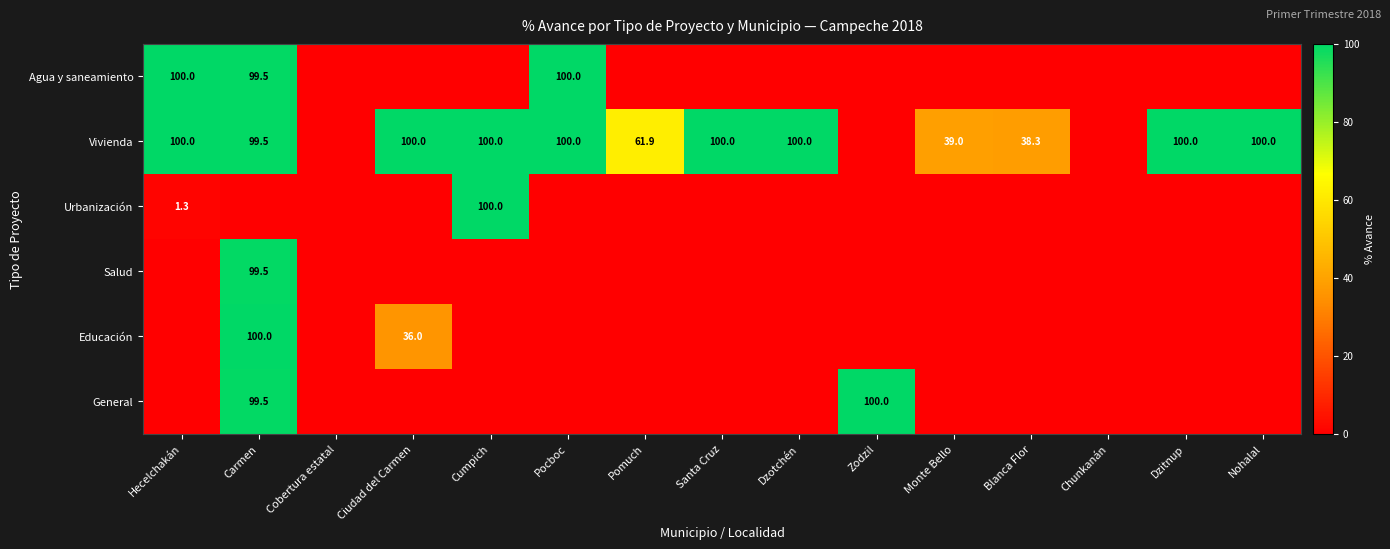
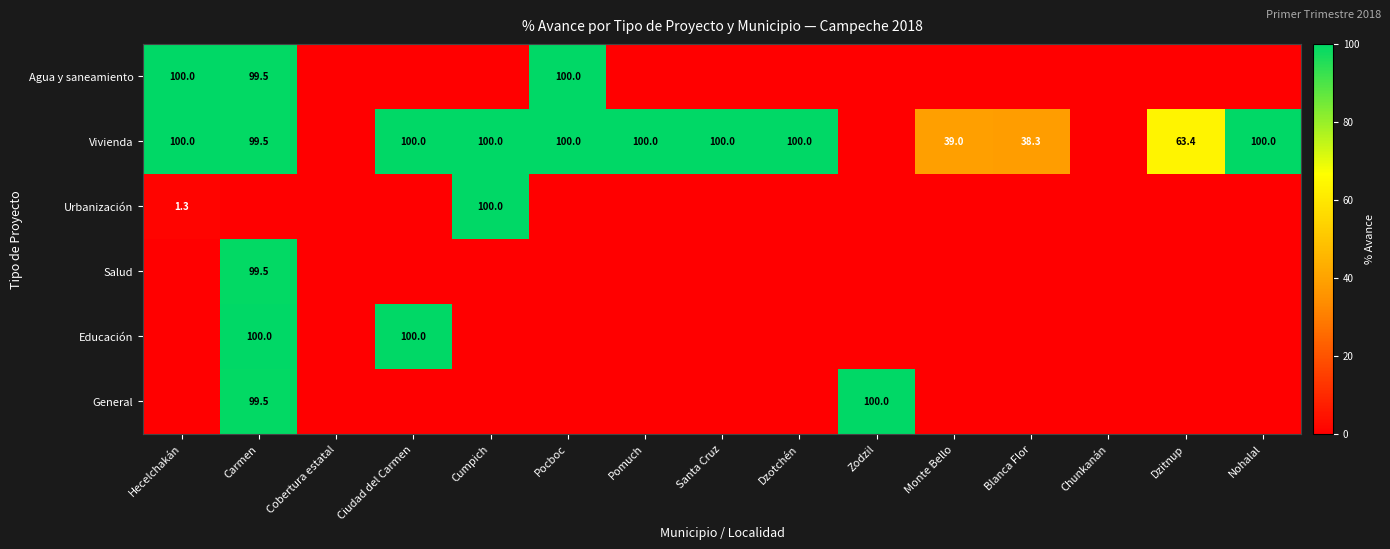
Vivienda, Pomuch: 61.9 -> 100.0
Vivienda, Dzitnup: 100.0 -> 63.4
Educación, Ciudad del Carmen: 36.0 -> 100.0
